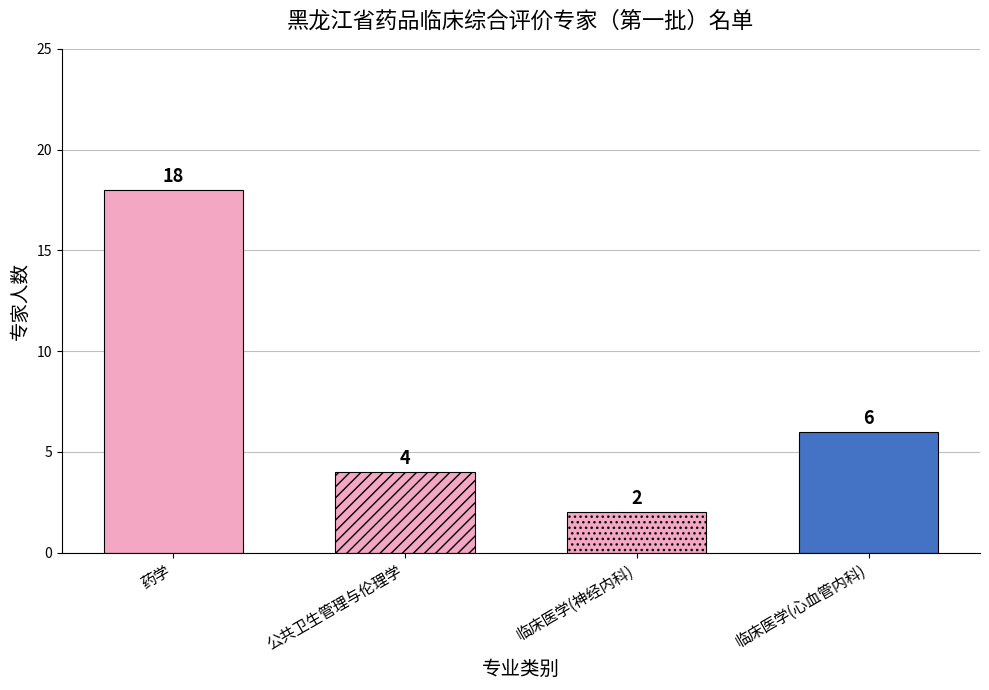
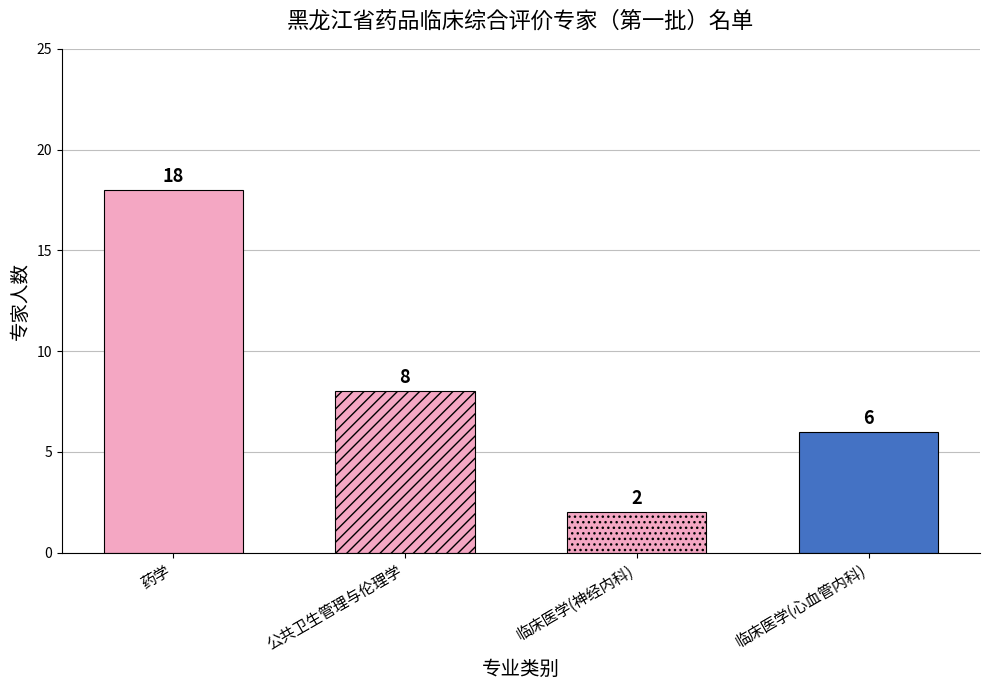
公共卫生管理与伦理学: 4 -> 8
